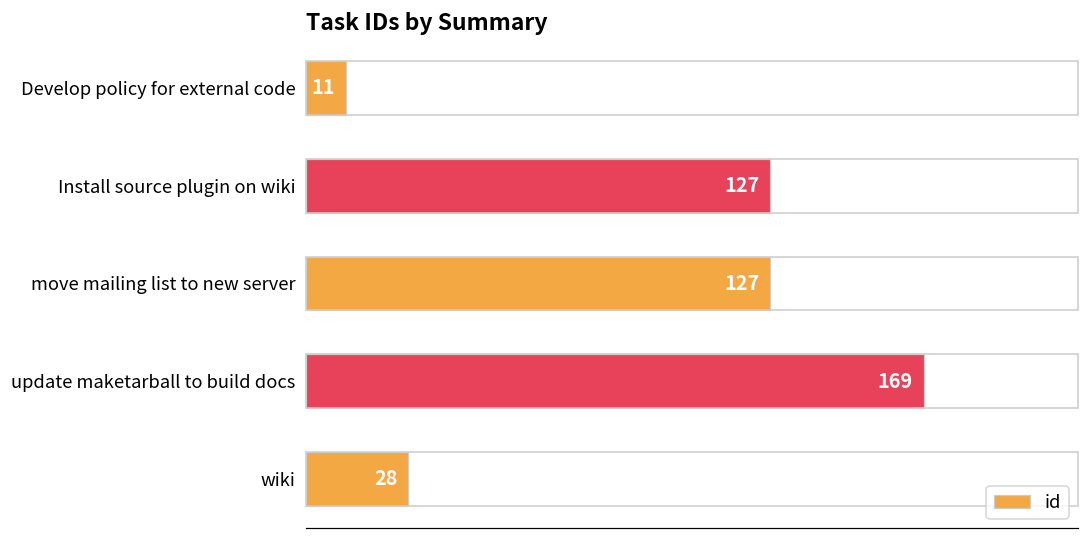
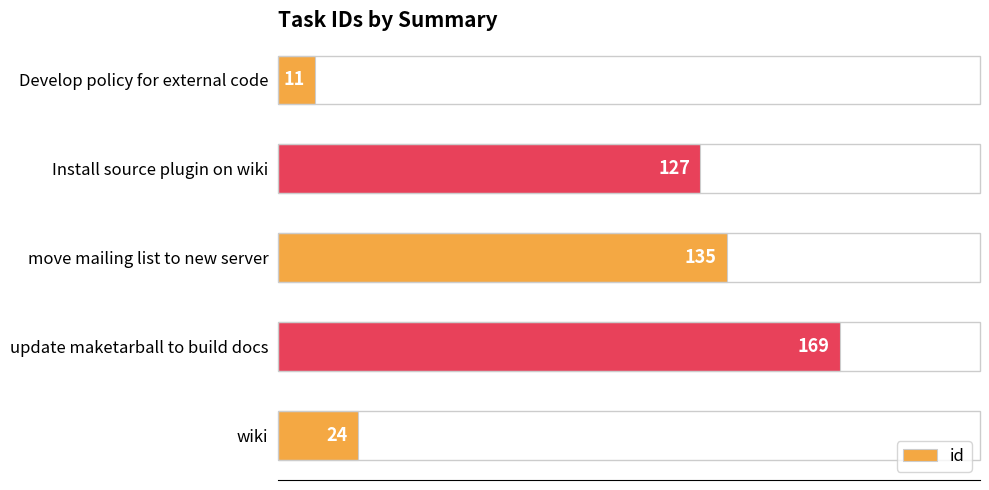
move mailing list to new server: 127 -> 135
wiki: 28 -> 24
